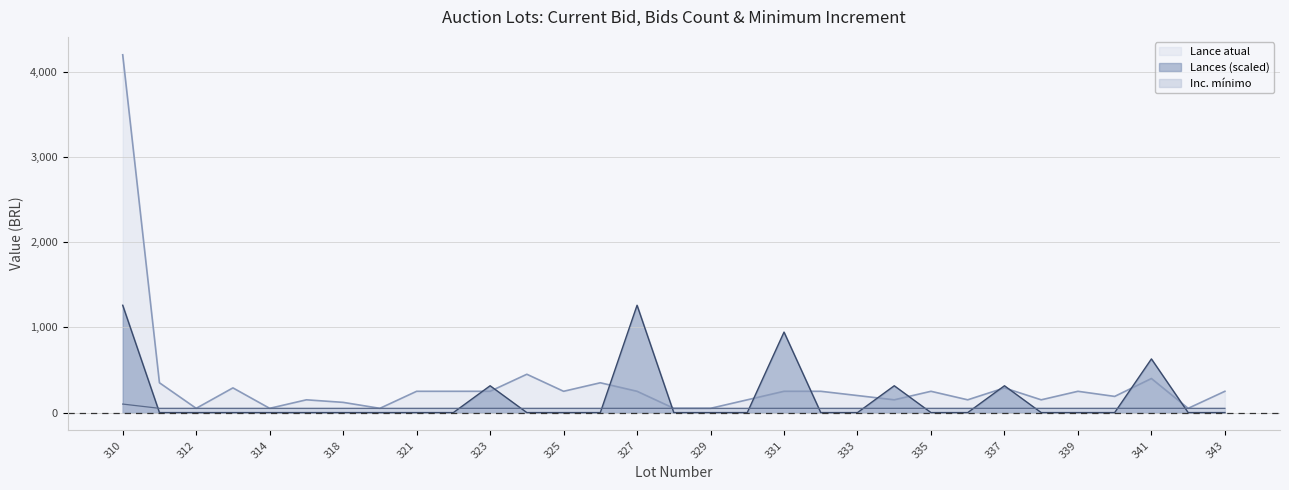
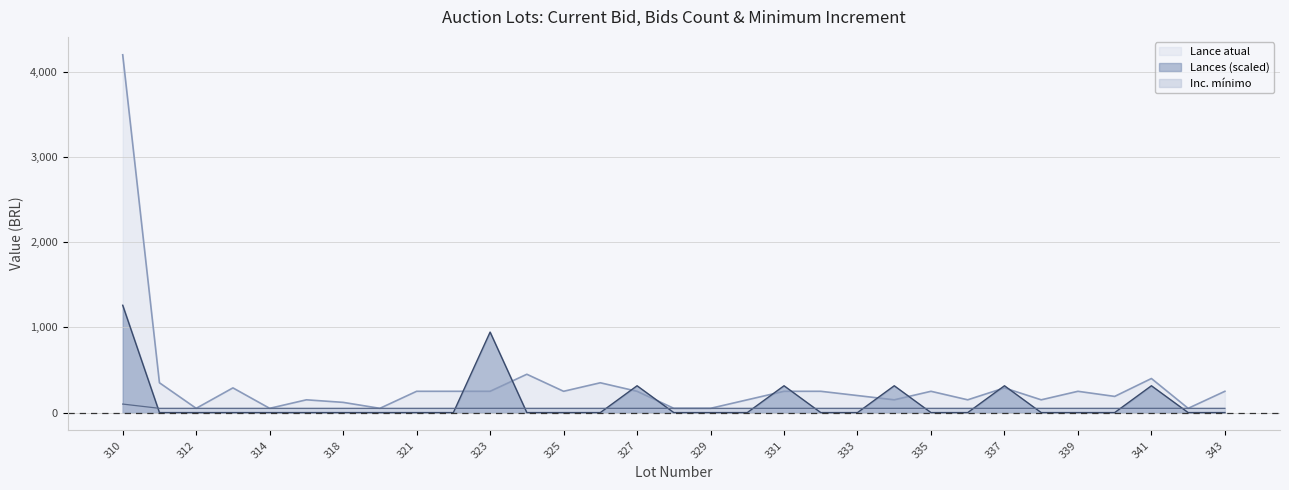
Lances (scaled), 323: 300 -> 900
Lances (scaled), 327: 1,300 -> 300
Lances (scaled), 331: 900 -> 300
Lances (scaled), 341: 600 -> 300
